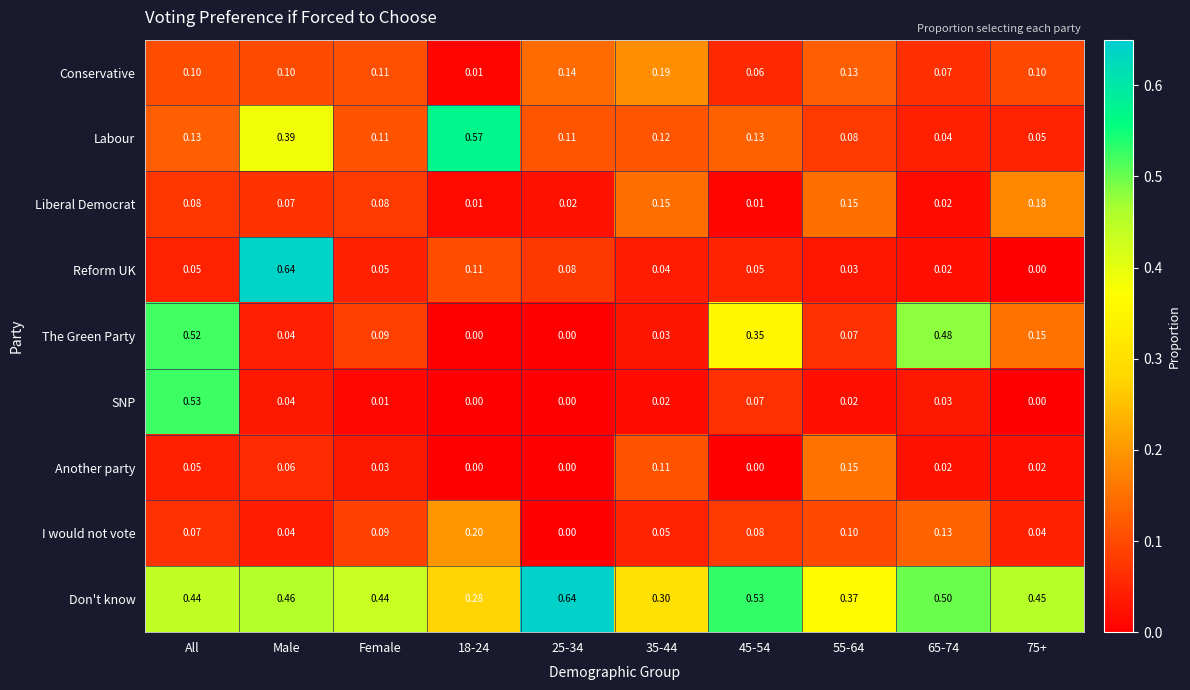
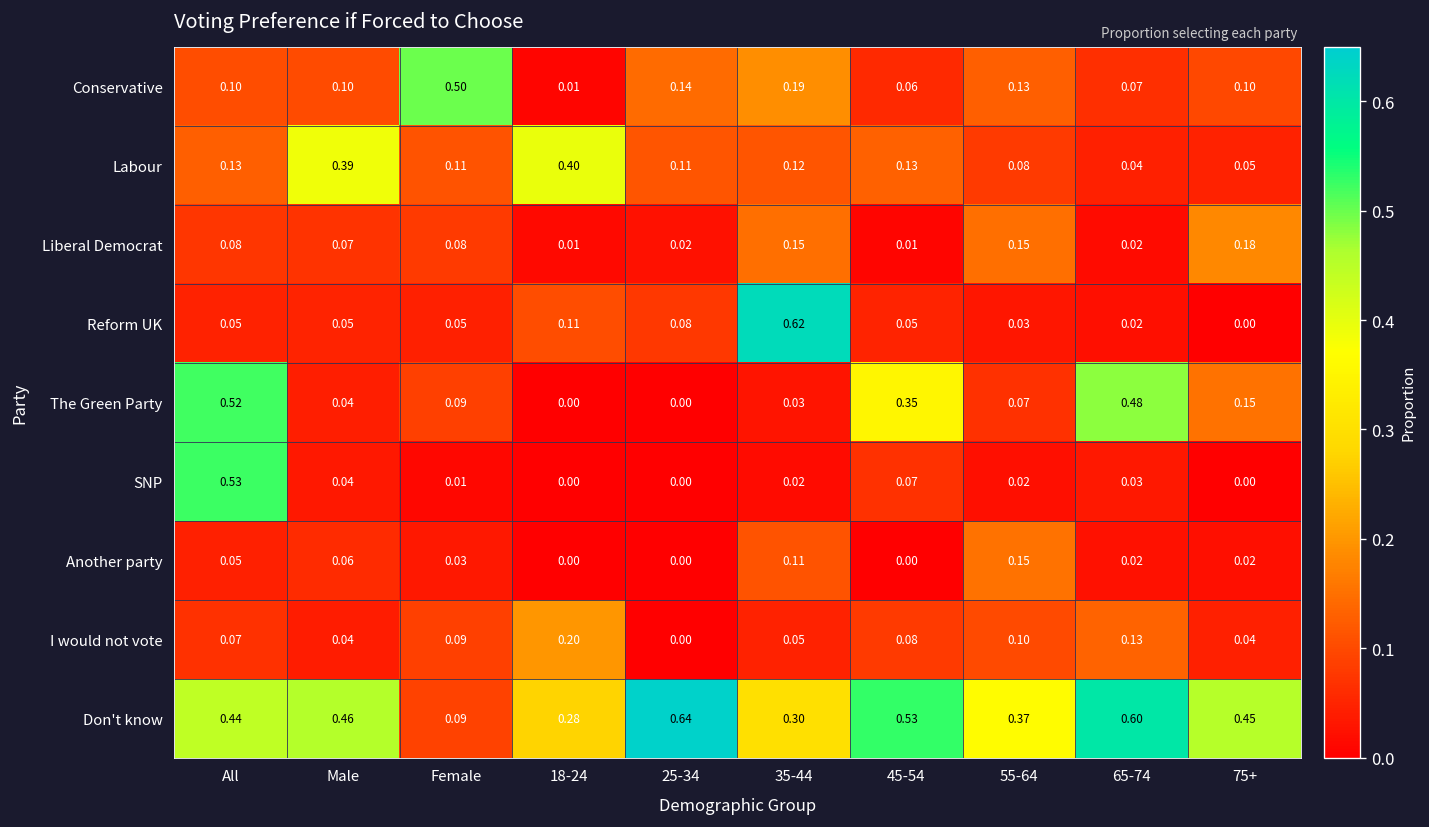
Conservative, Female: 0.11 -> 0.50
Labour, 18-24: 0.57 -> 0.40
Reform UK, Male: 0.64 -> 0.05
Reform UK, 35-44: 0.04 -> 0.62
Don't know, Female: 0.44 -> 0.09
Don't know, 65-74: 0.50 -> 0.60
